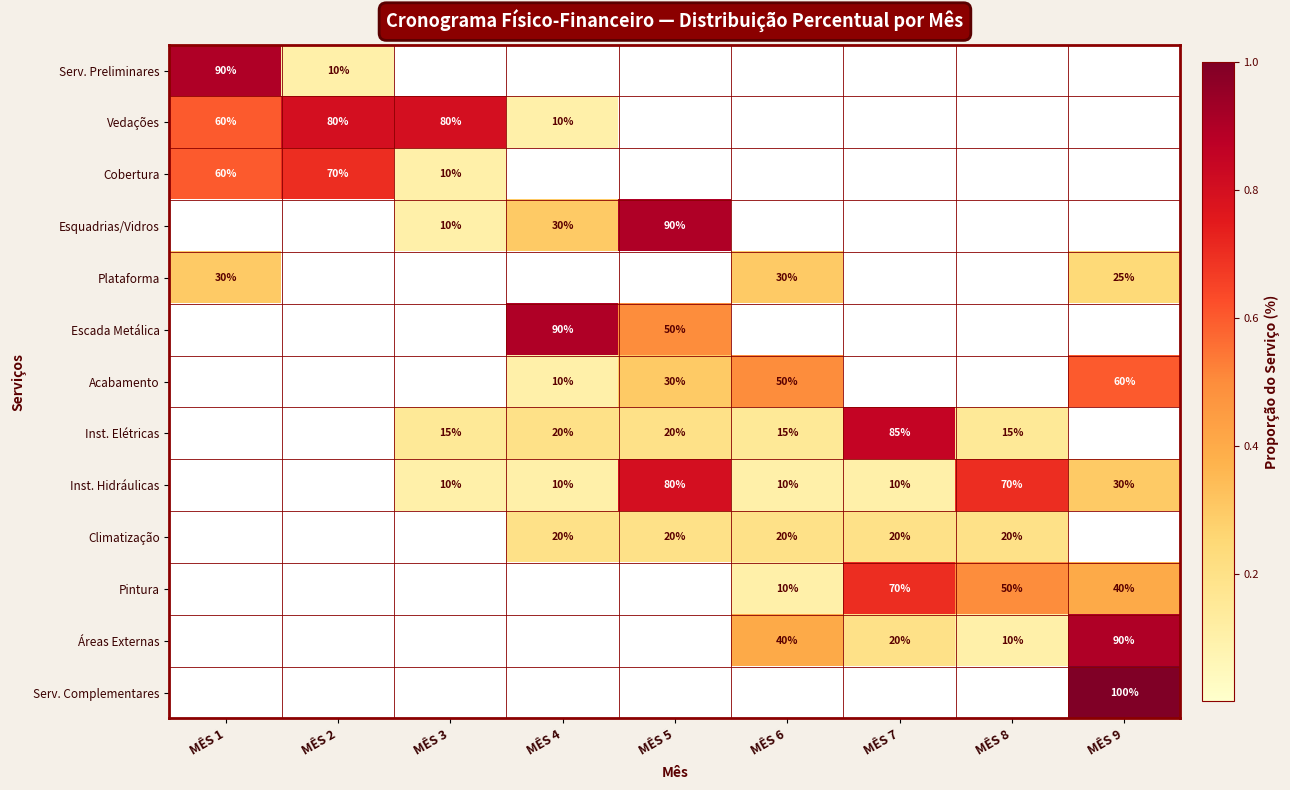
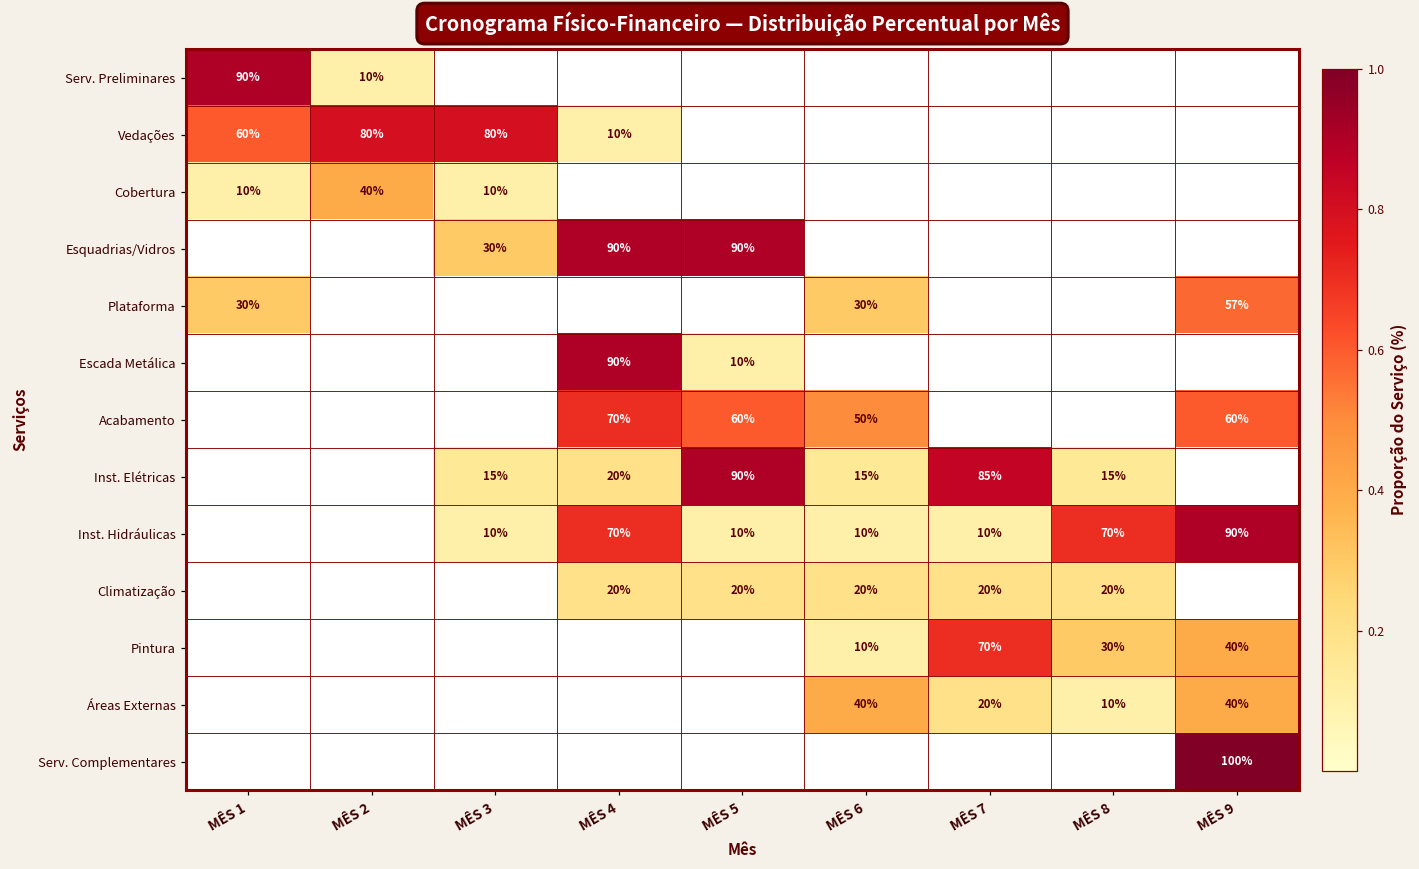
Cobertura, MÊS 1: 60% -> 10%
Cobertura, MÊS 2: 70% -> 40%
Esquadrias/Vidros, MÊS 3: 10% -> 30%
Esquadrias/Vidros, MÊS 4: 30% -> 90%
Plataforma, MÊS 9: 25% -> 57%
Escada Metálica, MÊS 5: 50% -> 10%
Acabamento, MÊS 4: 10% -> 70%
Acabamento, MÊS 5: 30% -> 60%
Inst. Elétricas, MÊS 5: 20% -> 90%
Inst. Hidráulicas, MÊS 4: 10% -> 70%
Inst. Hidráulicas, MÊS 5: 80% -> 10%
Inst. Hidráulicas, MÊS 9: 30% -> 90%
Pintura, MÊS 8: 50% -> 30%
Áreas Externas, MÊS 9: 90% -> 40%
